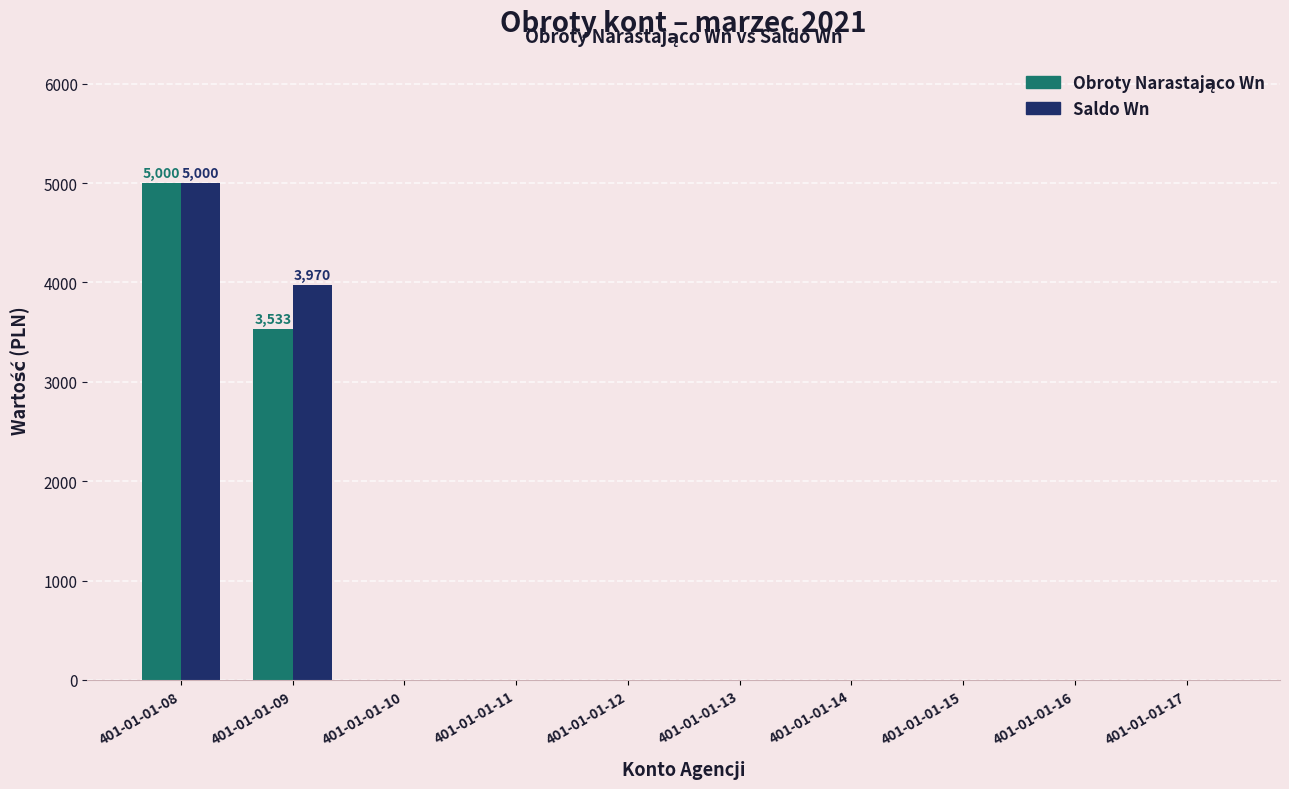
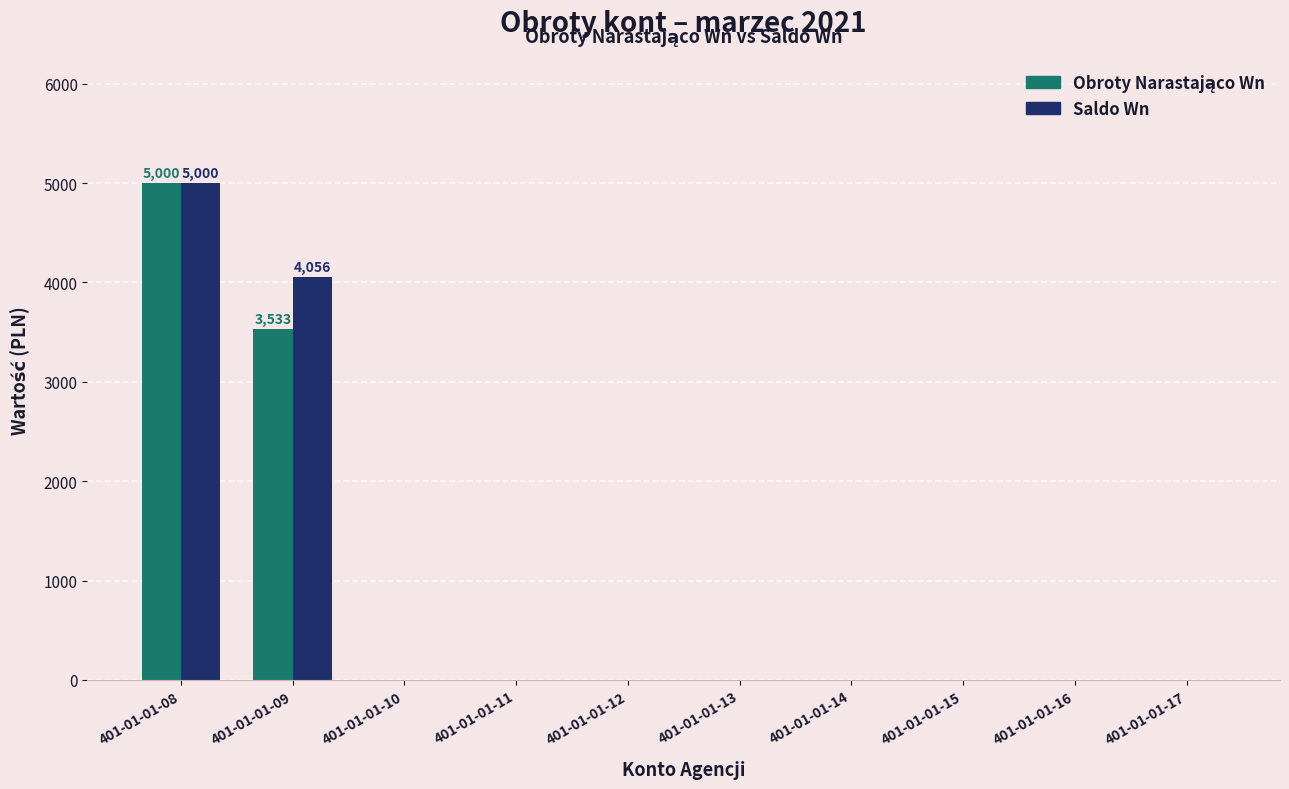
Saldo Wn, 401-01-01-09: 3,970 -> 4,056
